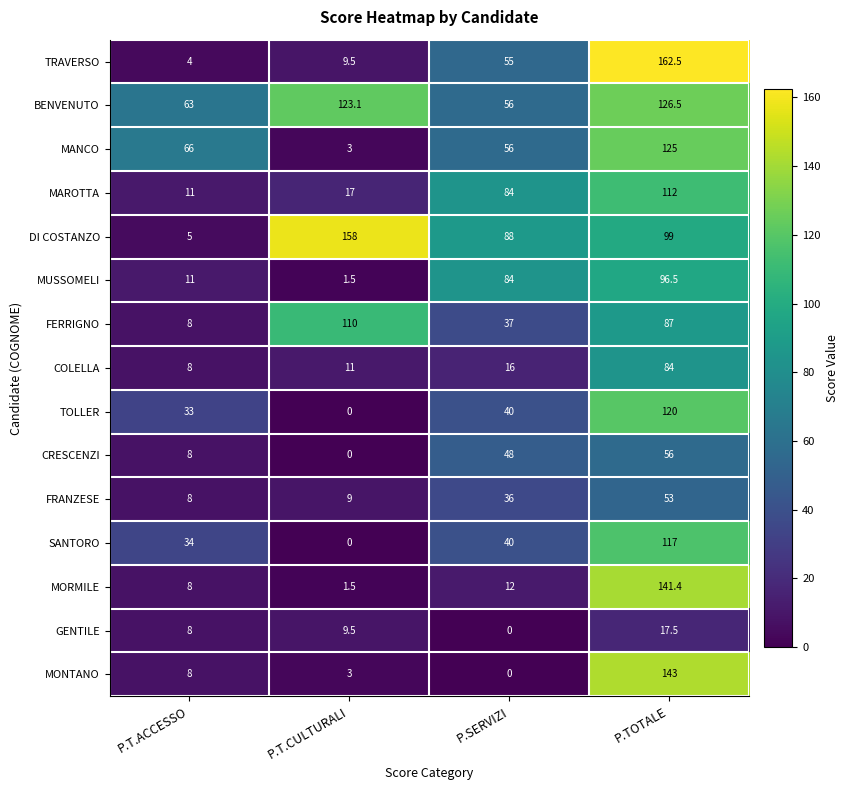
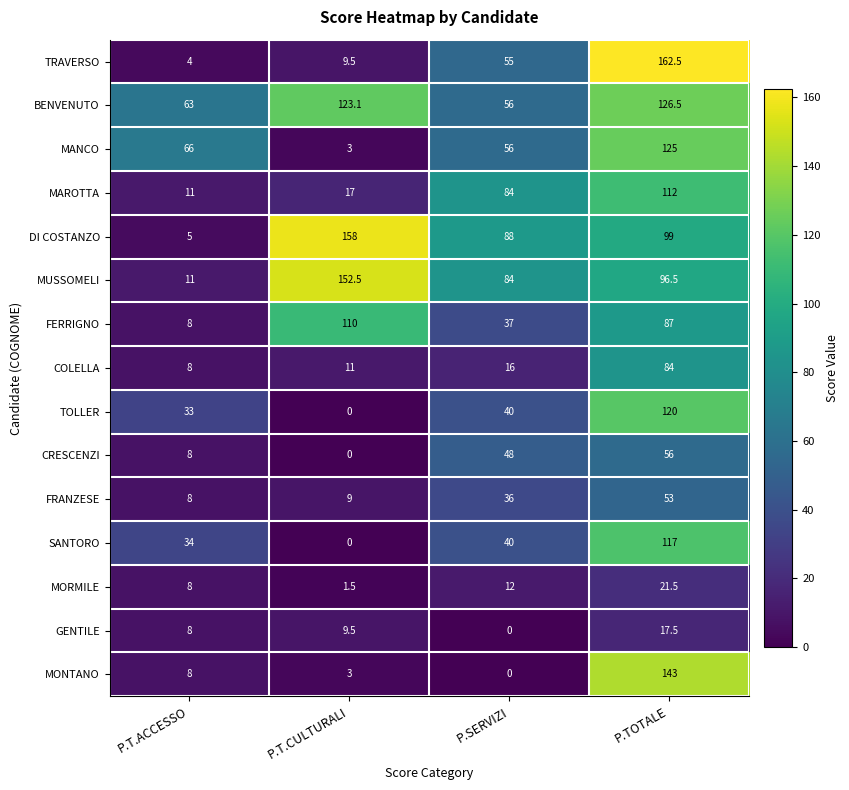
MUSSOMELI, P.T.CULTURALI: 1.5 -> 152.5
MORMILE, P.TOTALE: 141.4 -> 21.5
